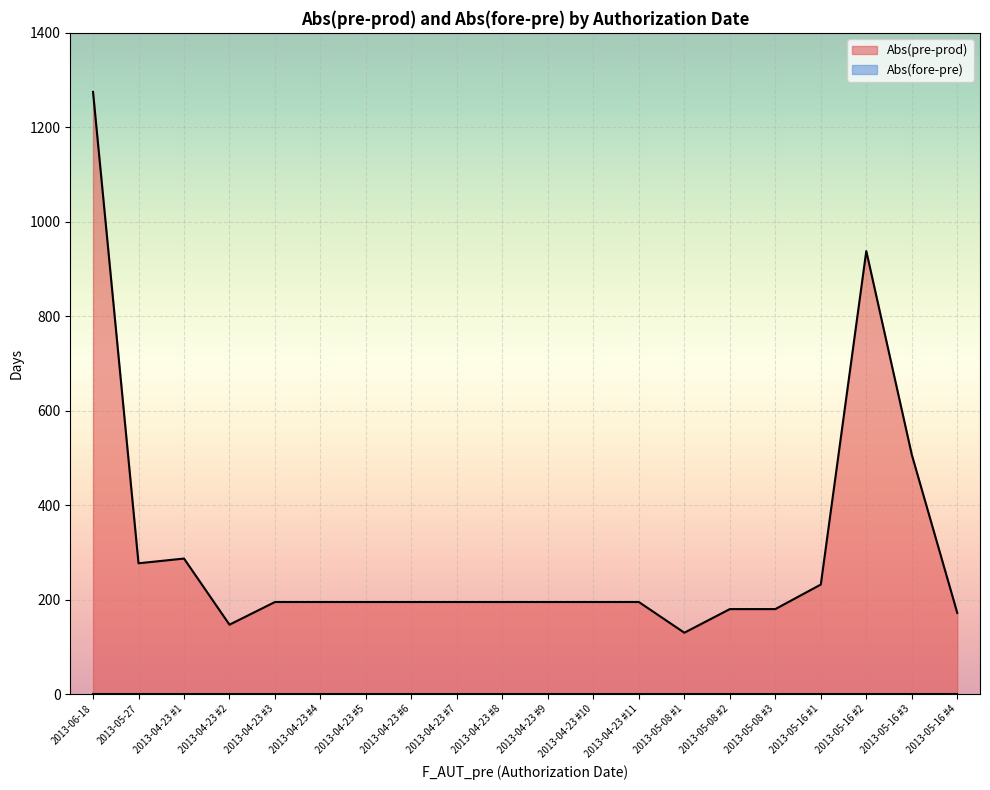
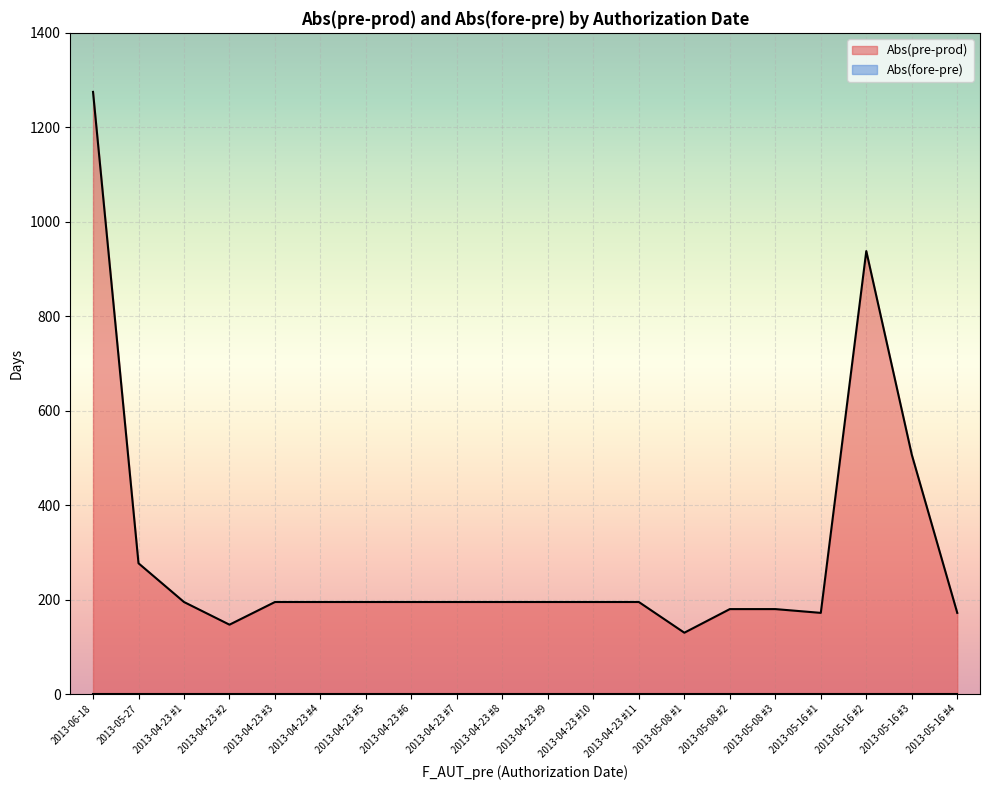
Abs(pre-prod), 2013-04-23 #1: 290 -> 200
Abs(pre-prod), 2013-05-16 #1: 230 -> 170
